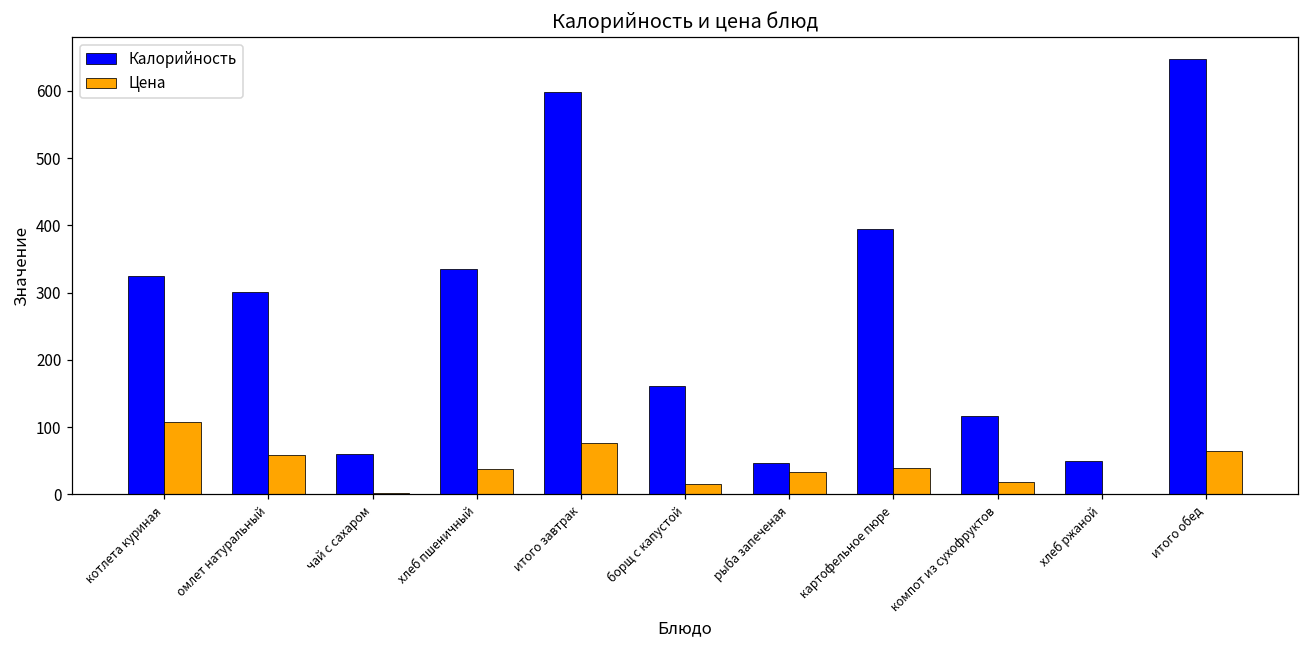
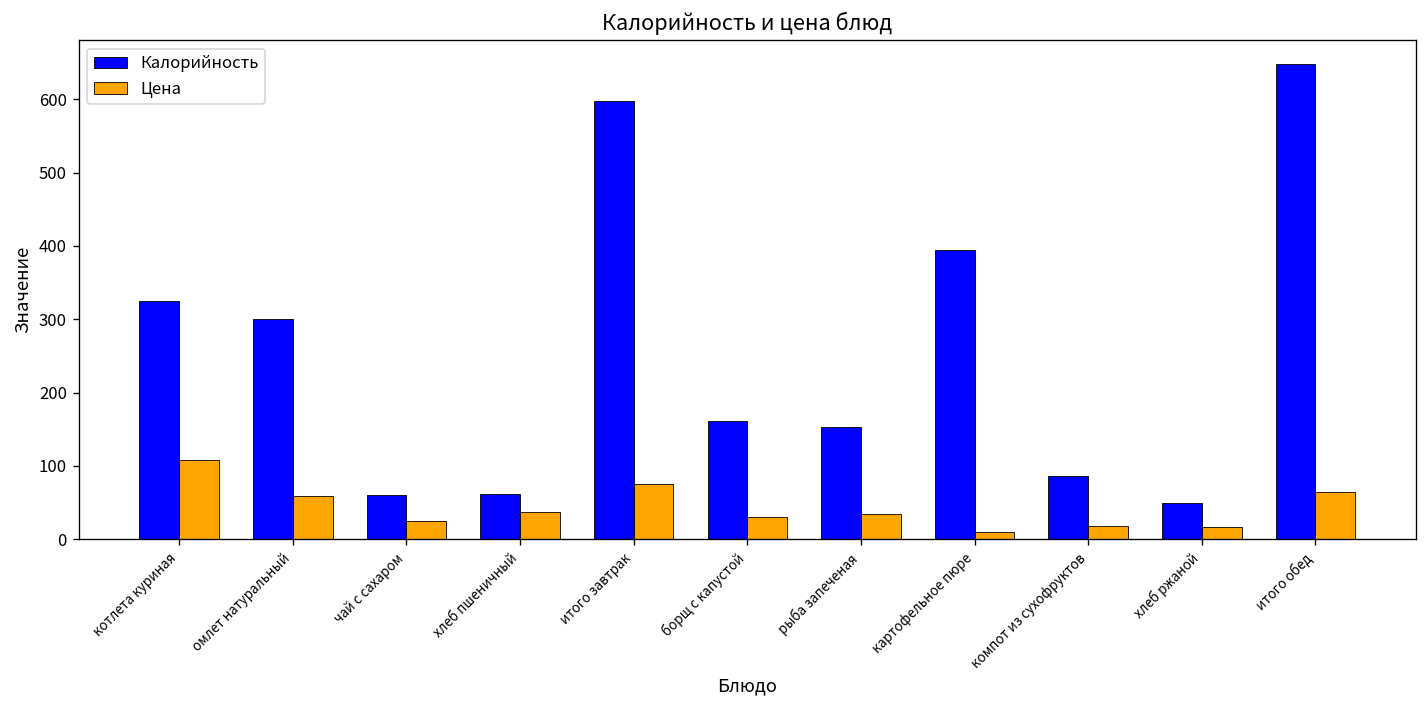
Цена, чай с сахаром: 0 -> 20
Калорийность, хлеб пшеничный: 340 -> 60
Цена, борщ с капустой: 20 -> 30
Калорийность, рыба запеченая: 50 -> 150
Цена, картофельное пюре: 40 -> 10
Калорийность, компот из сухофруктов: 120 -> 90
Цена, хлеб ржаной: 0 -> 20
